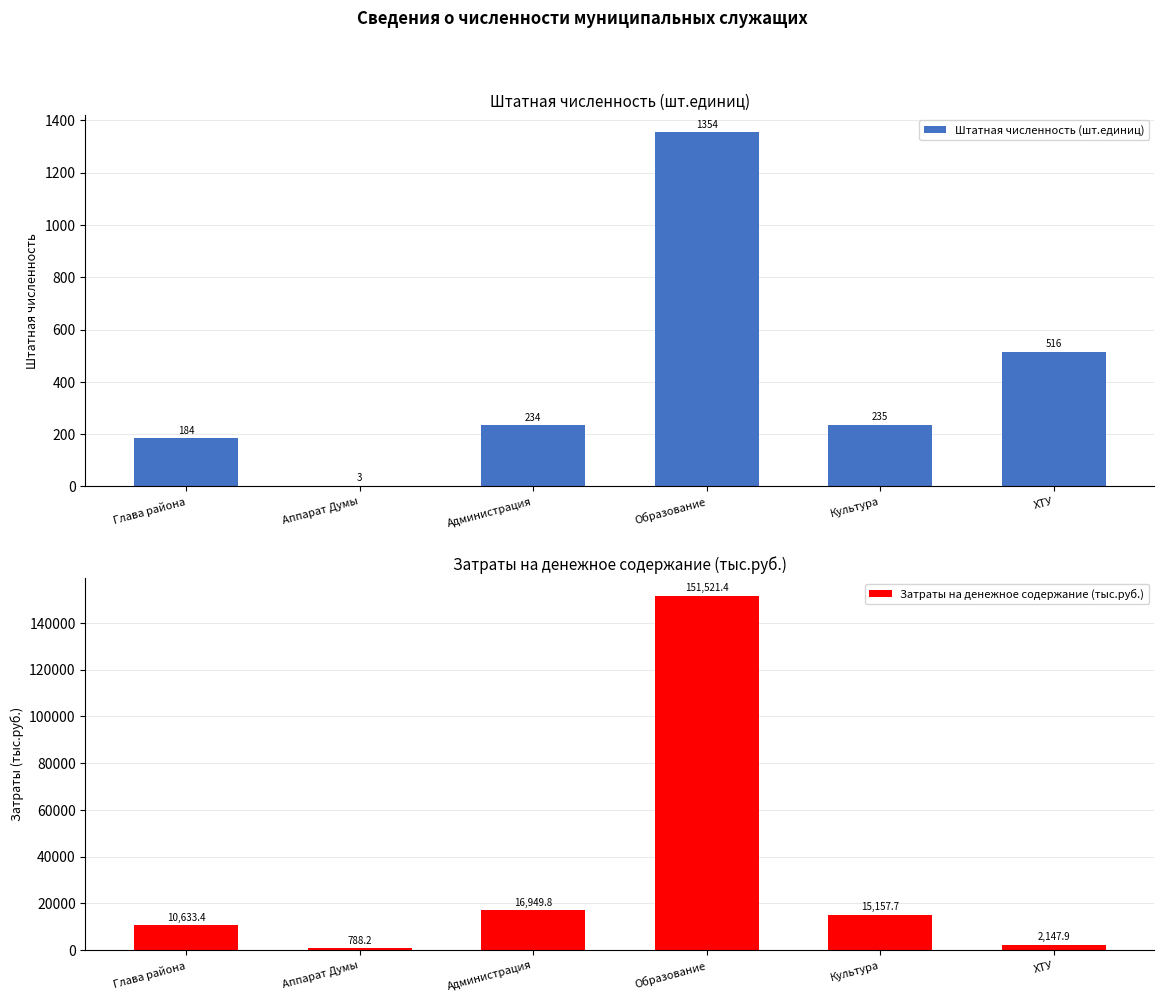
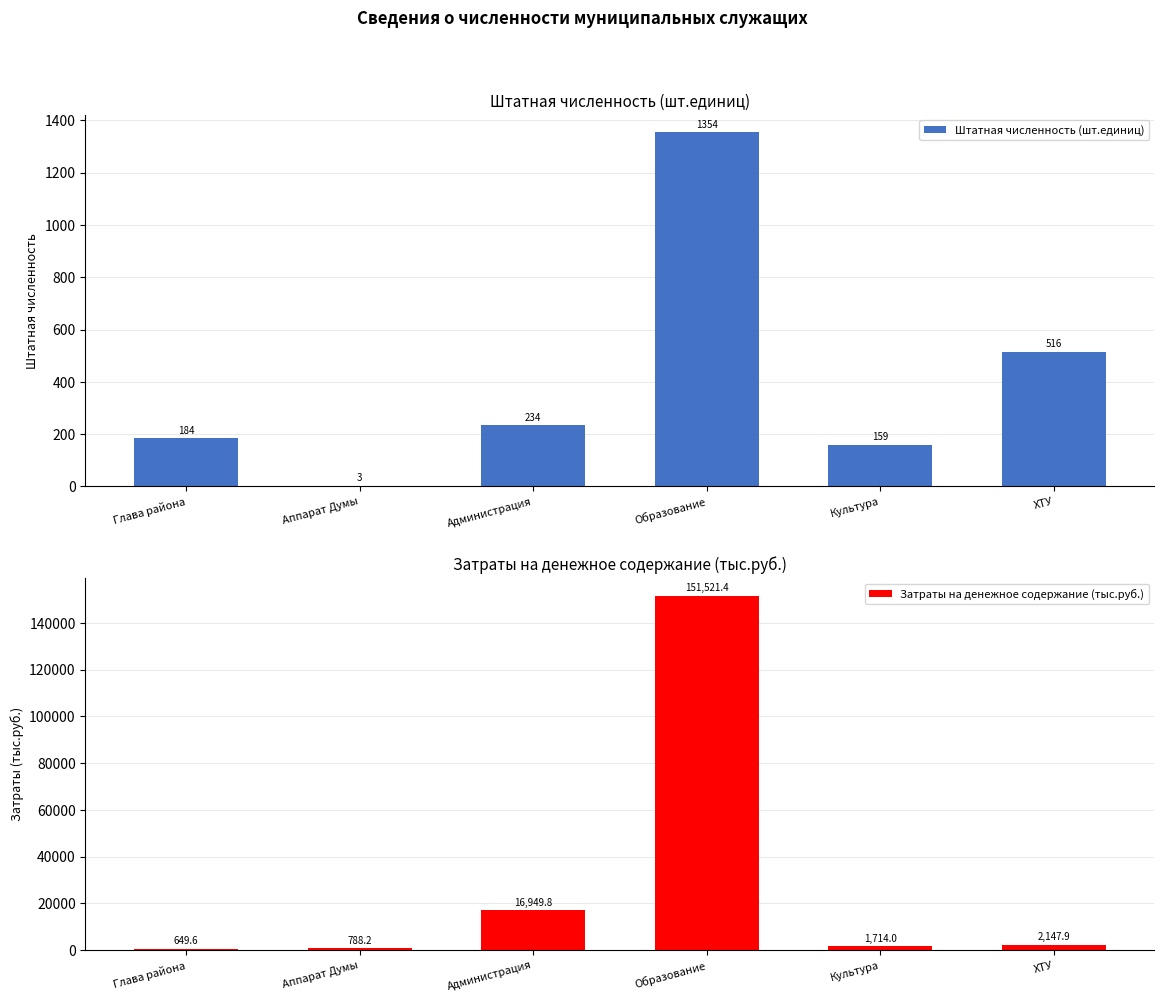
Штатная численность (шт.единиц), Культура: 235 -> 159
Затраты на денежное содержание (тыс.руб.), Глава района: 10,633.4 -> 649.6
Затраты на денежное содержание (тыс.руб.), Культура: 15,157.7 -> 1,714.0
